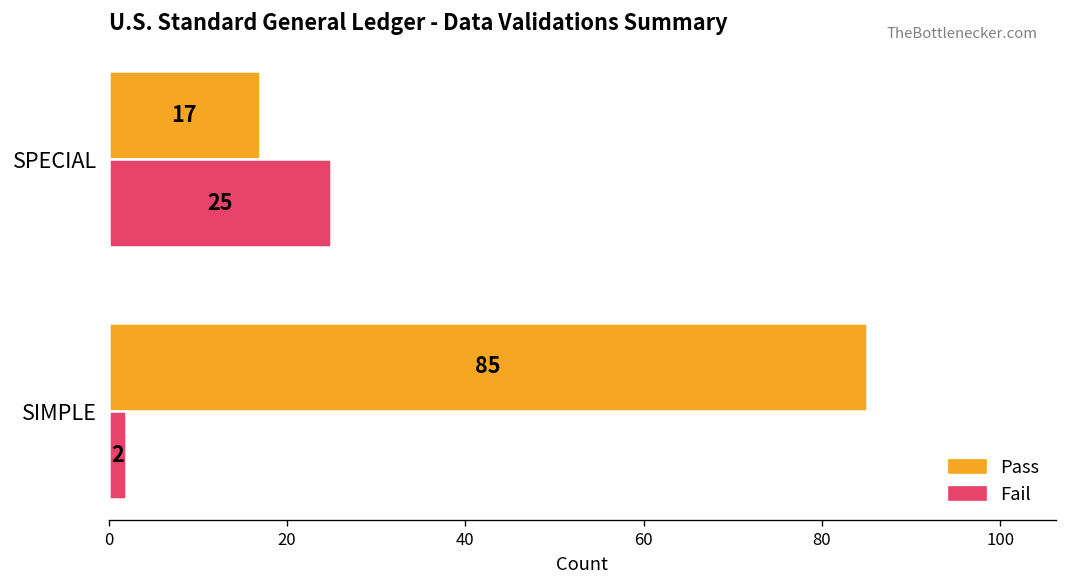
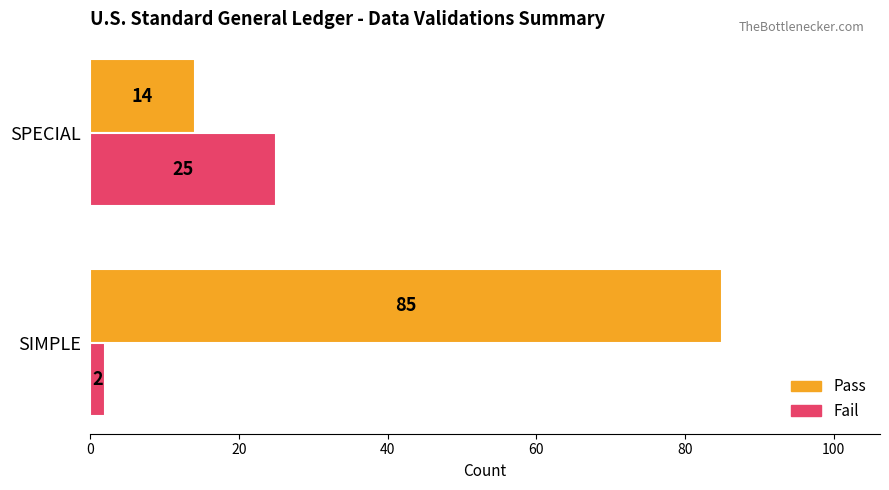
Pass, SPECIAL: 17 -> 14
